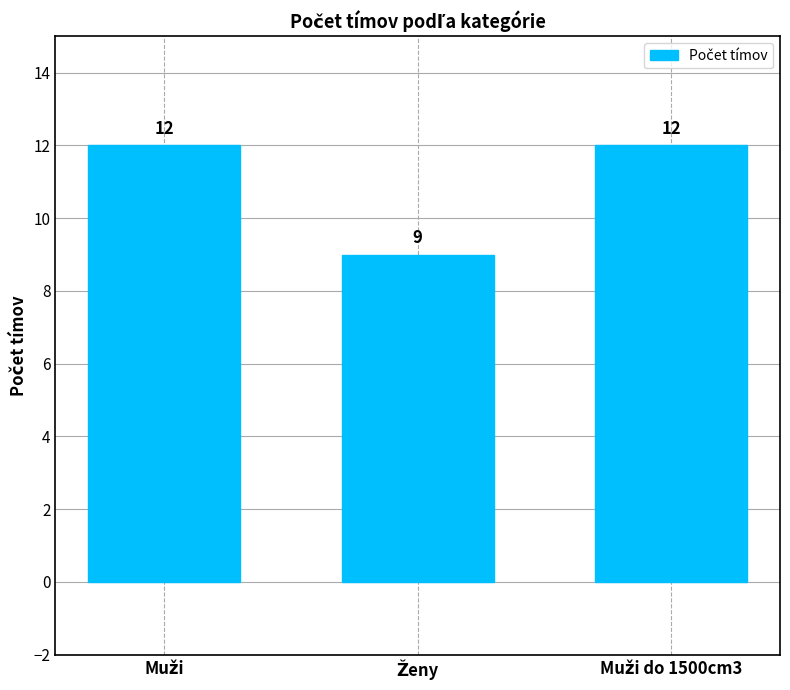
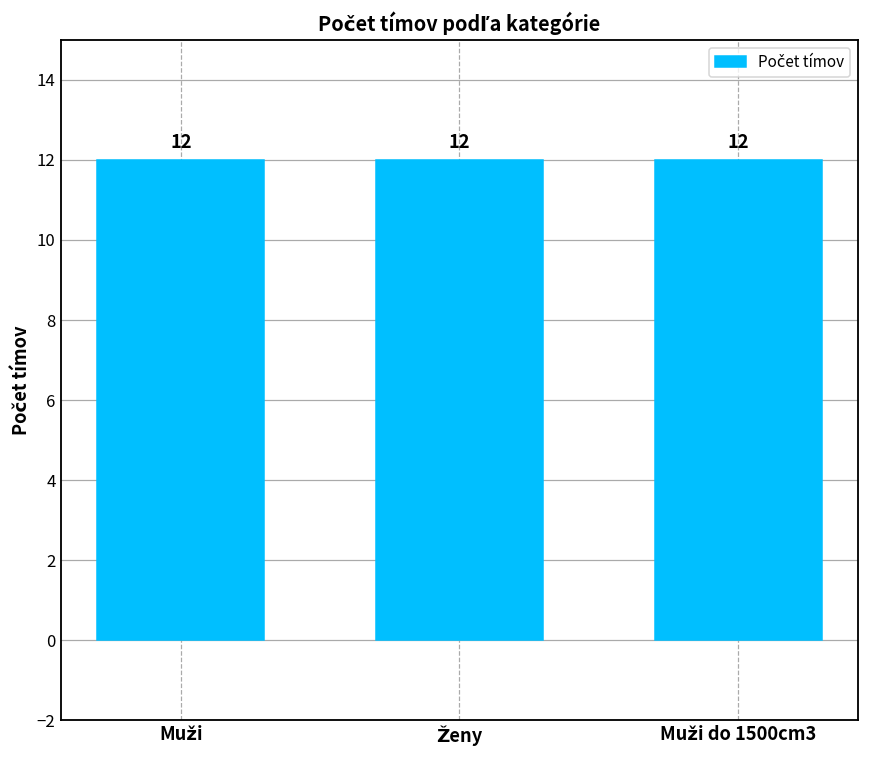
Ženy: 9 -> 12
